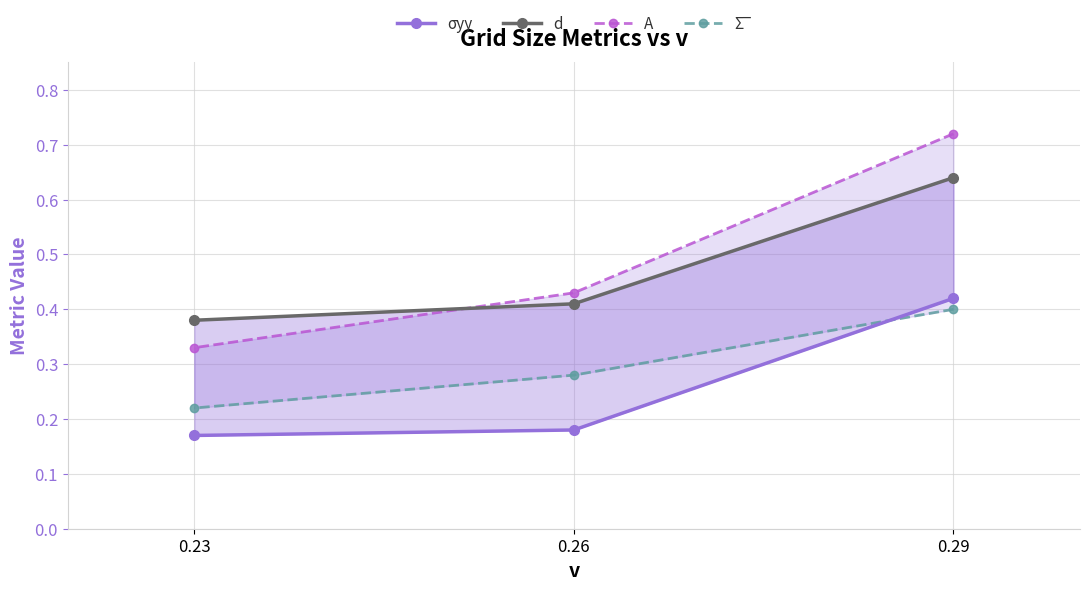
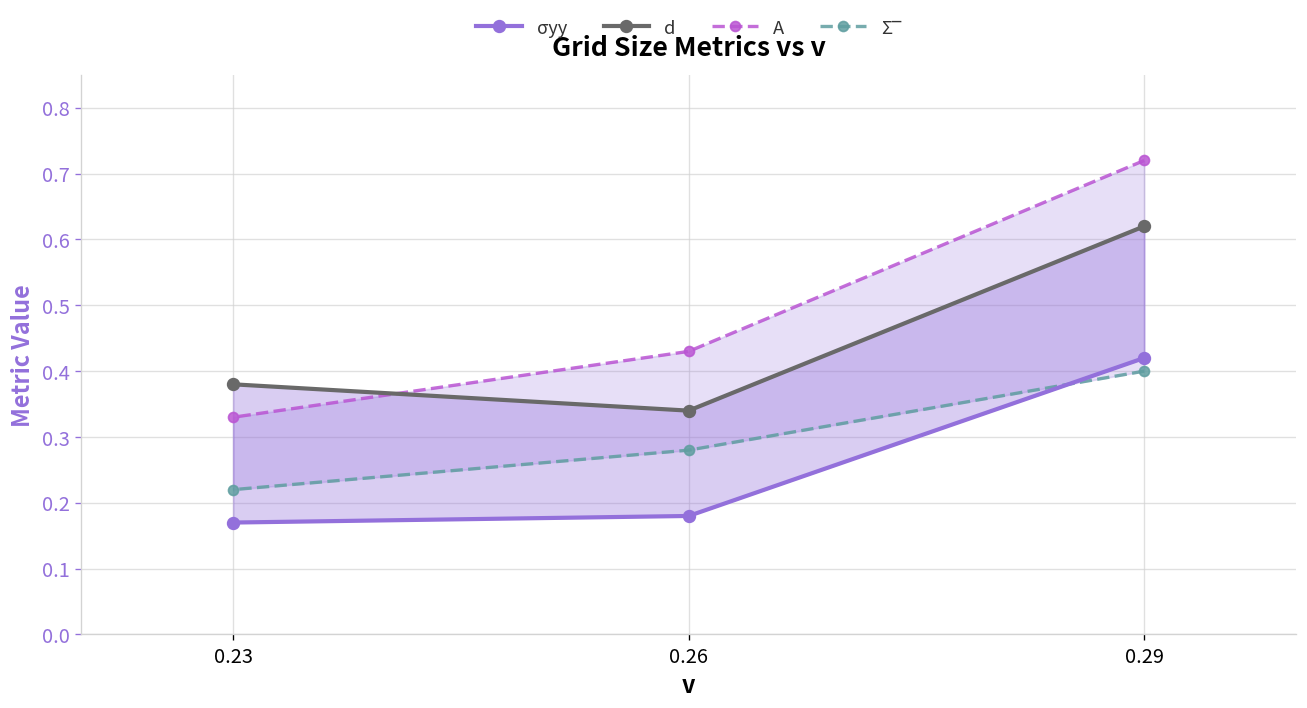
d, 0.26: 0.41 -> 0.34
d, 0.29: 0.64 -> 0.62
